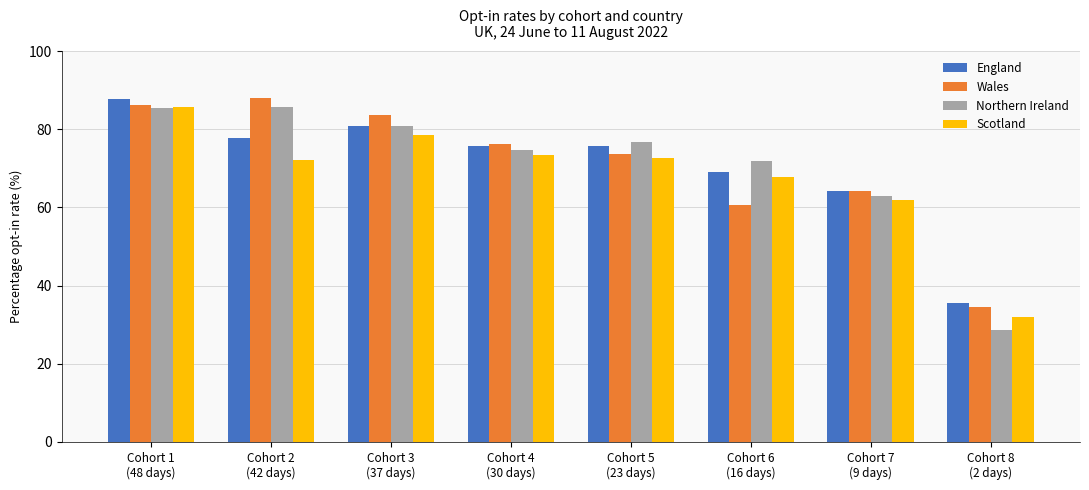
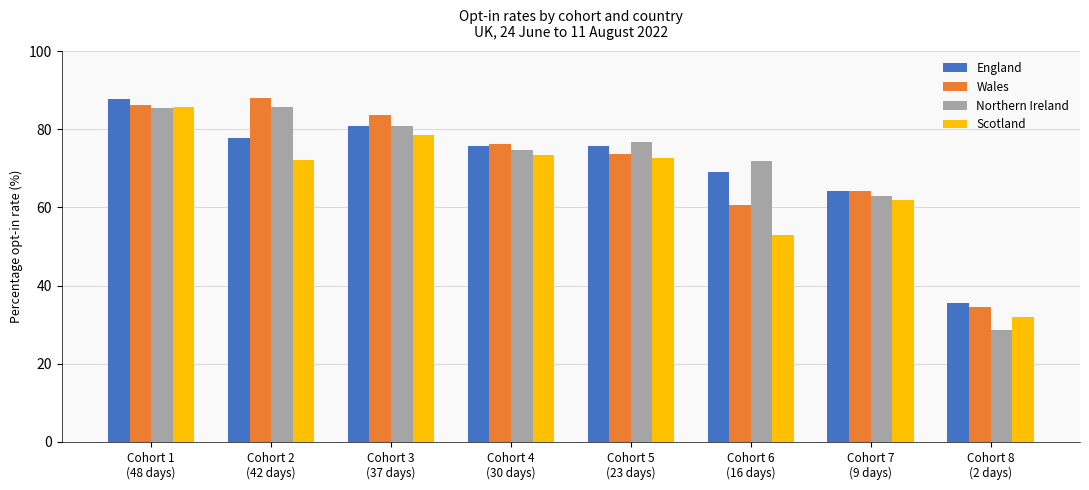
Scotland, Cohort 6 (16 days): 68 -> 53
